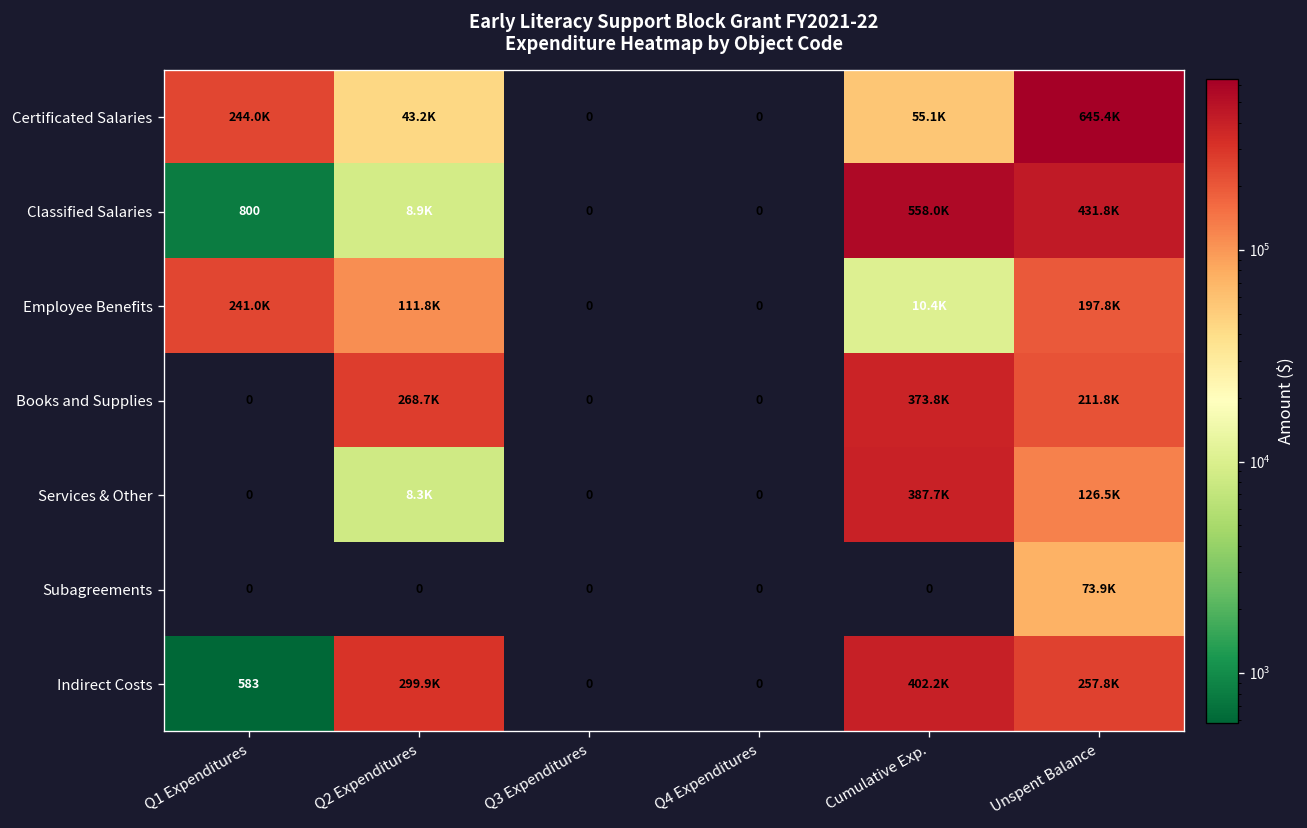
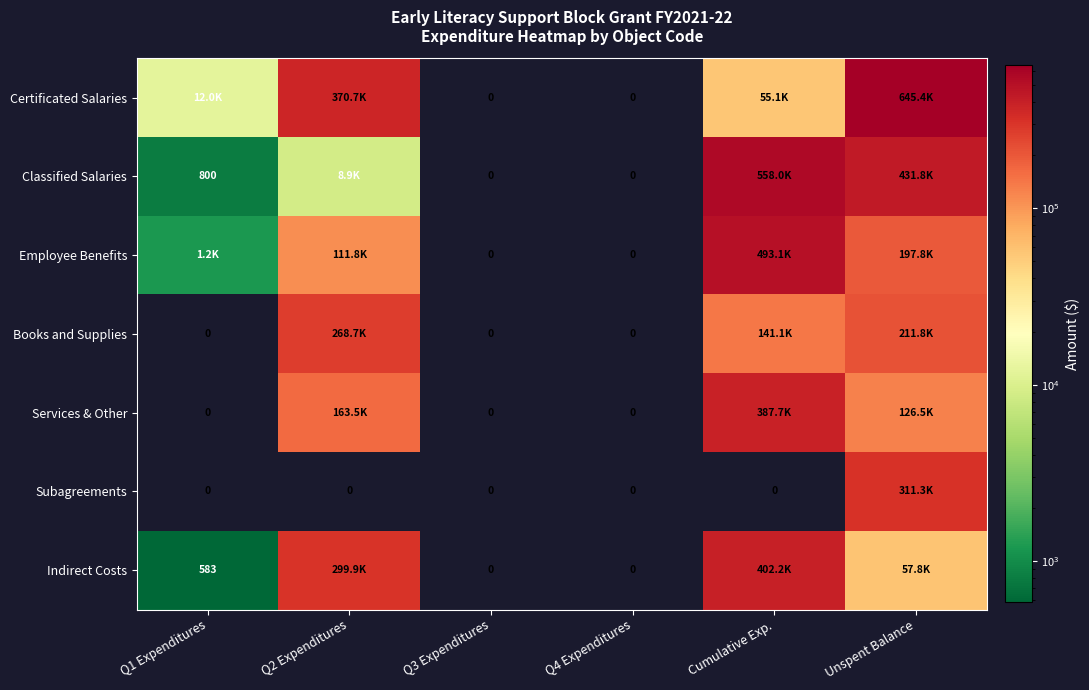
Certificated Salaries, Q1 Expenditures: 244.0K -> 12.0K
Certificated Salaries, Q2 Expenditures: 43.2K -> 370.7K
Employee Benefits, Q1 Expenditures: 241.0K -> 1.2K
Employee Benefits, Cumulative Exp.: 10.4K -> 493.1K
Books and Supplies, Cumulative Exp.: 373.8K -> 141.1K
Services & Other, Q2 Expenditures: 8.3K -> 163.5K
Subagreements, Unspent Balance: 73.9K -> 311.3K
Indirect Costs, Unspent Balance: 257.8K -> 57.8K
